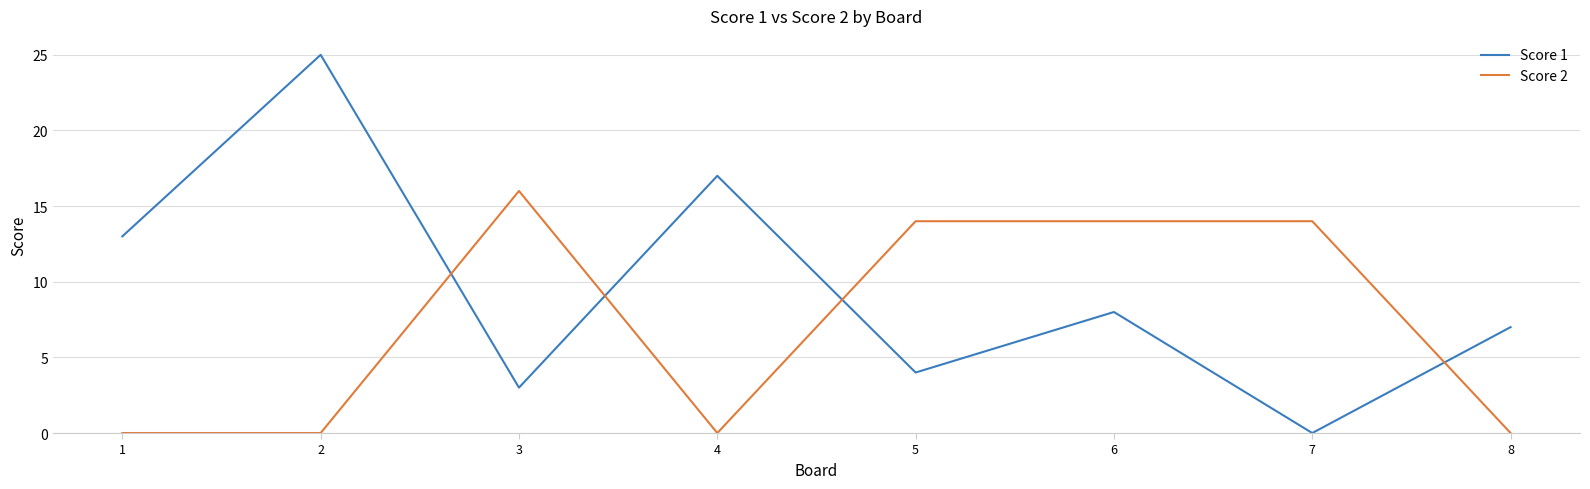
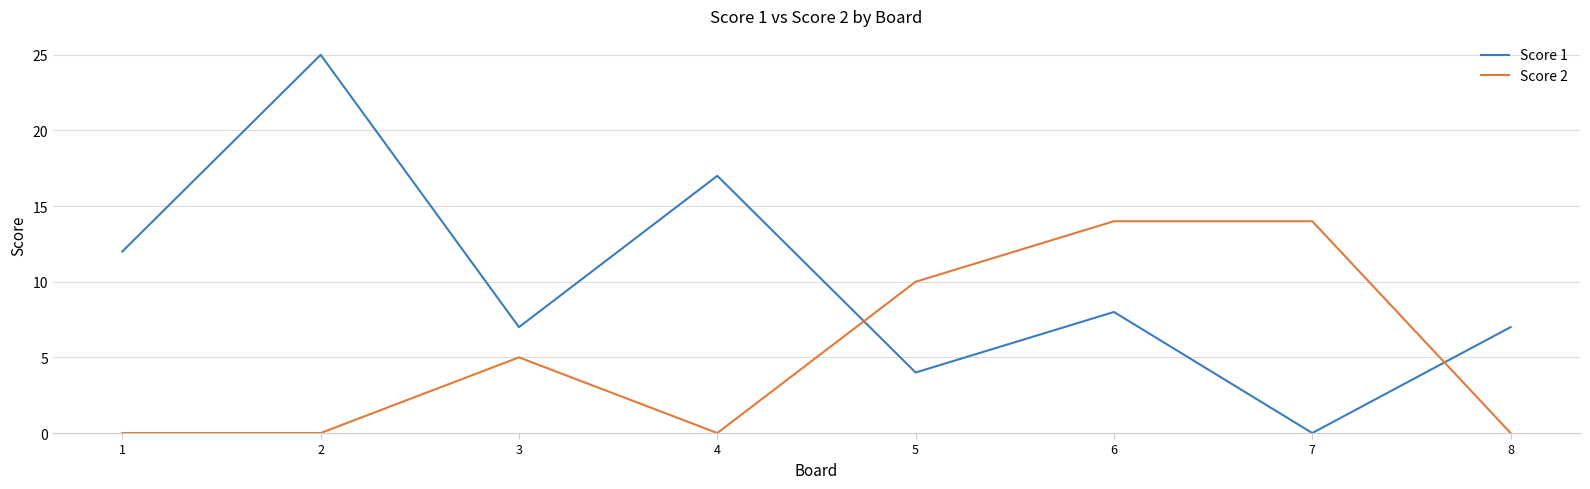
Score 1, 1: 13 -> 12
Score 1, 3: 3 -> 7
Score 2, 3: 16 -> 5
Score 2, 5: 14 -> 10
